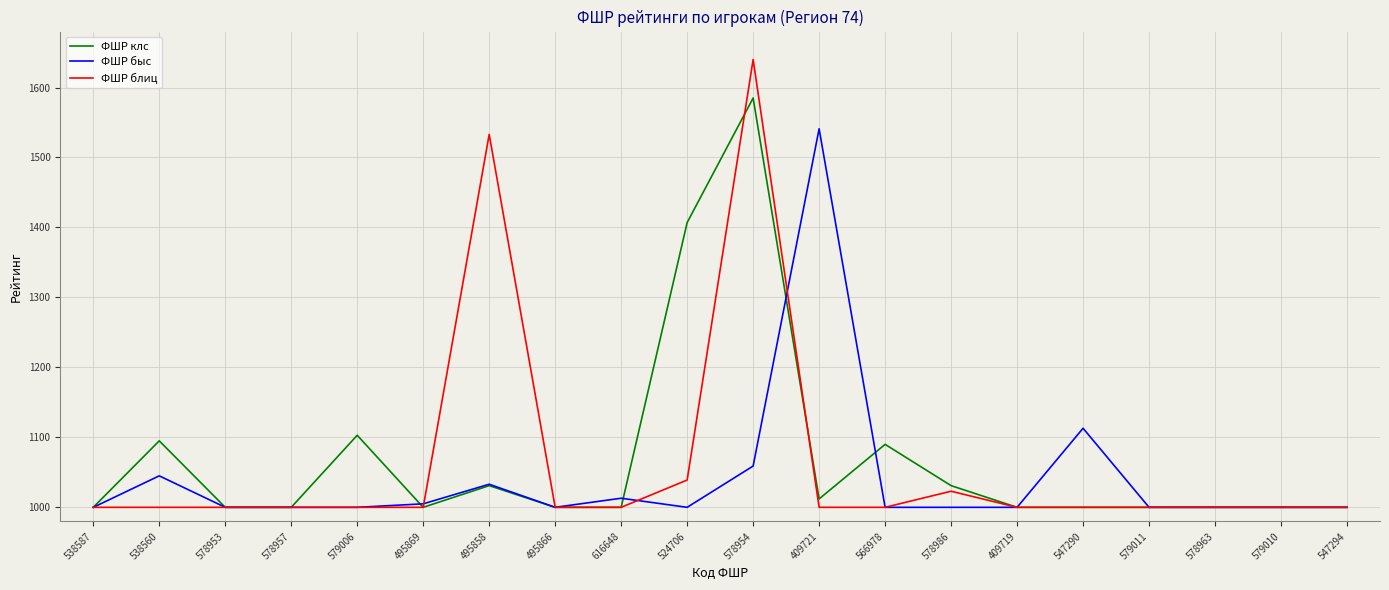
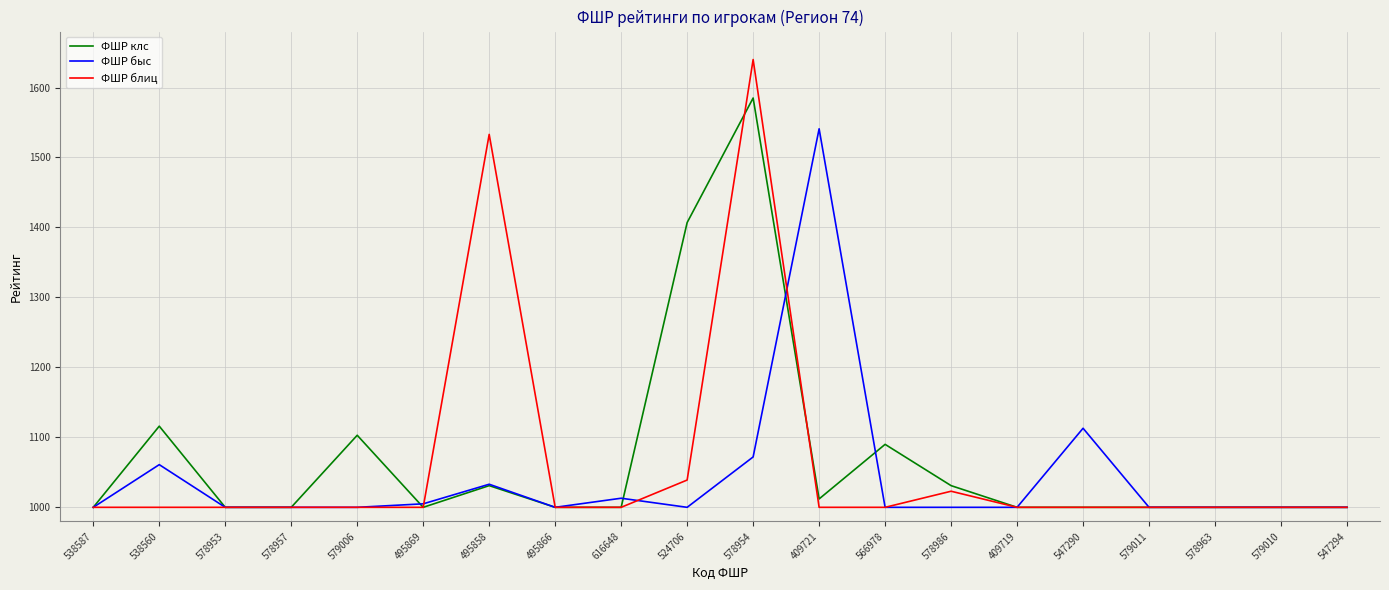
ФШР клс, 538560: 1100 -> 1120
ФШР быс, 538560: 1050 -> 1060
ФШР быс, 578954: 1060 -> 1070
